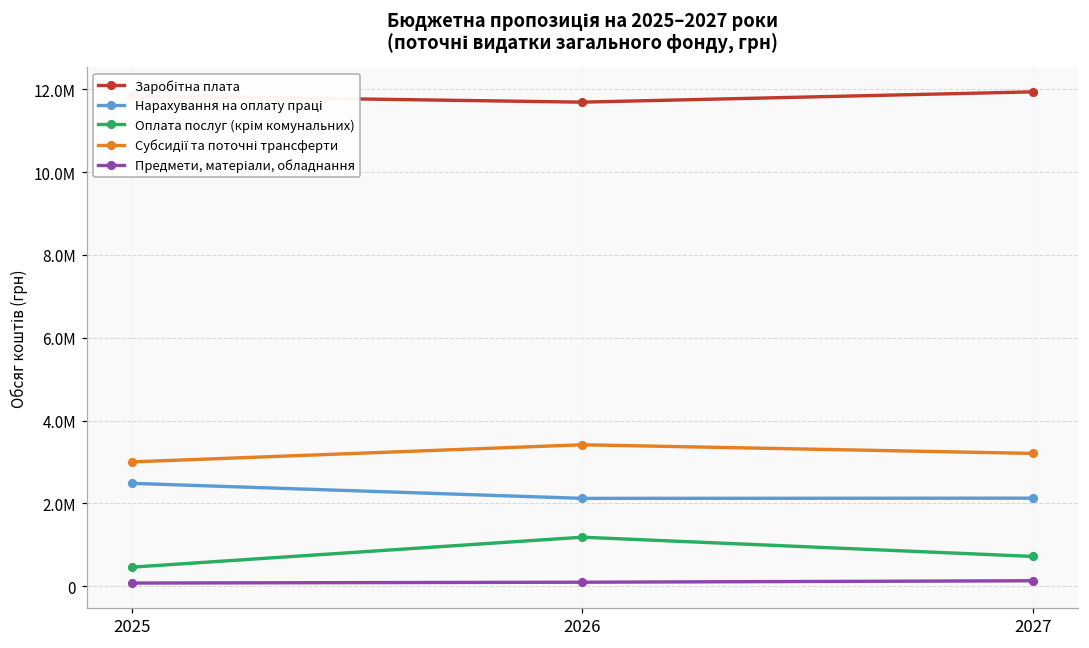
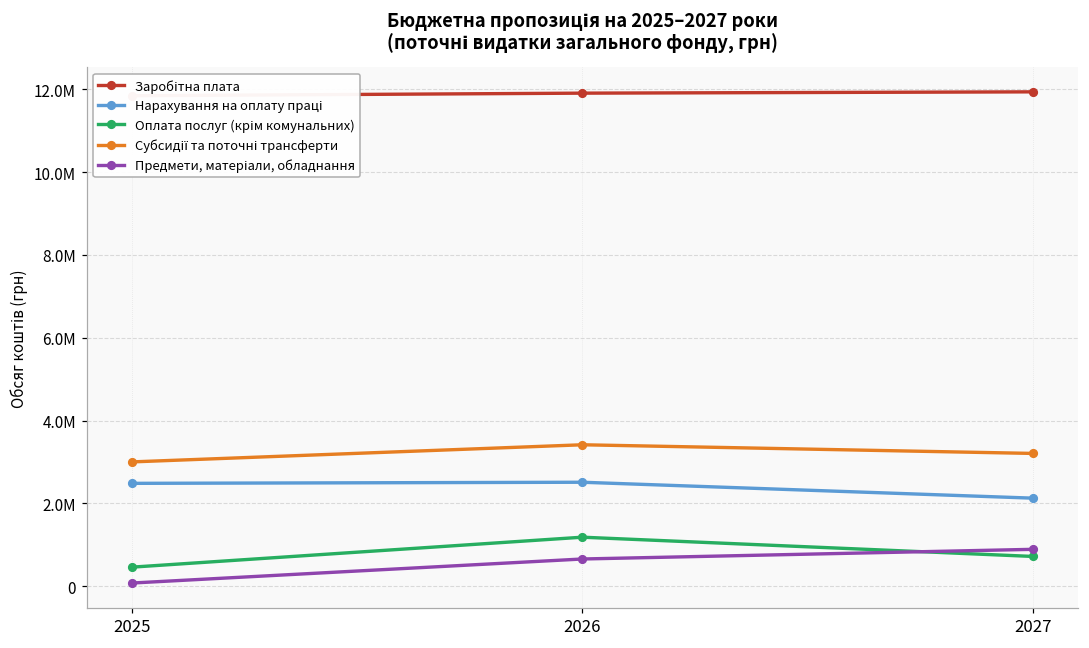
Заробітна плата, 2026: 11700000 -> 11900000
Нарахування на оплату праці, 2026: 2100000 -> 2500000
Предмети, матеріали, обладнання, 2026: 100000 -> 700000
Предмети, матеріали, обладнання, 2027: 100000 -> 900000
